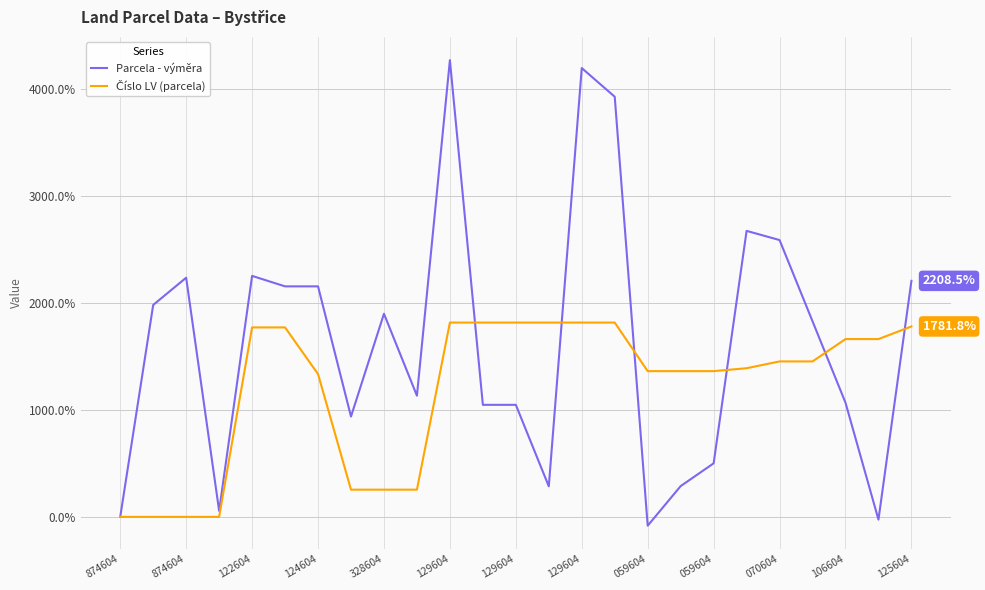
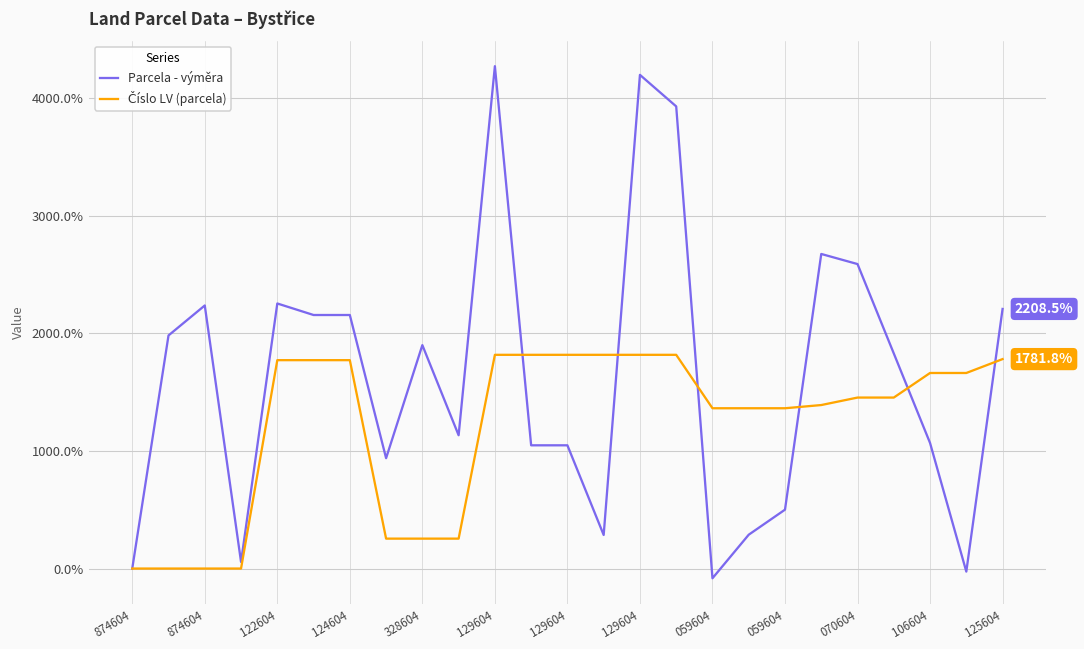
Číslo LV (parcela), 124604: 1340% -> 1770%
